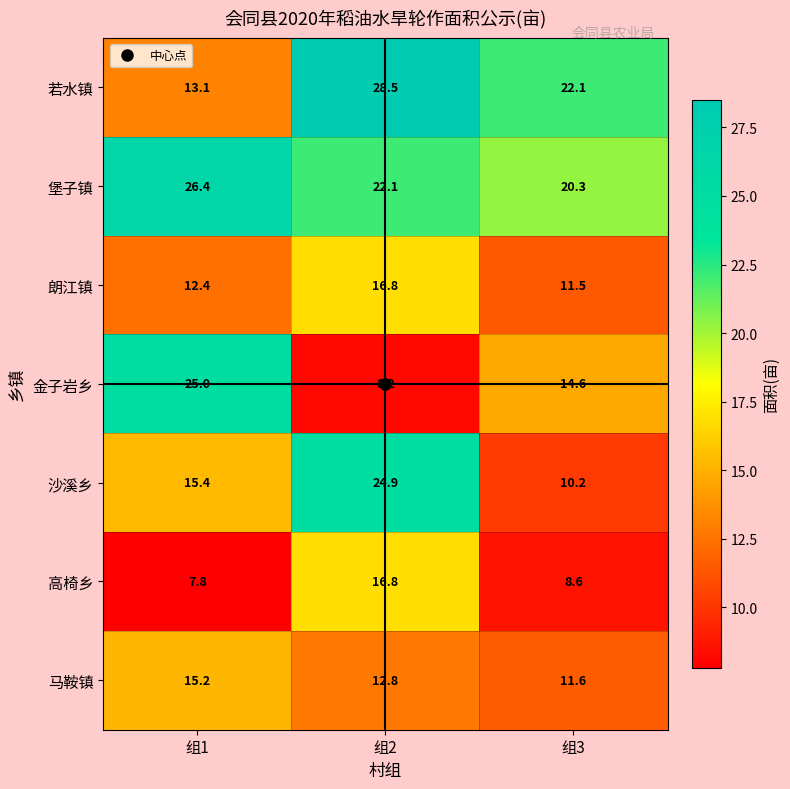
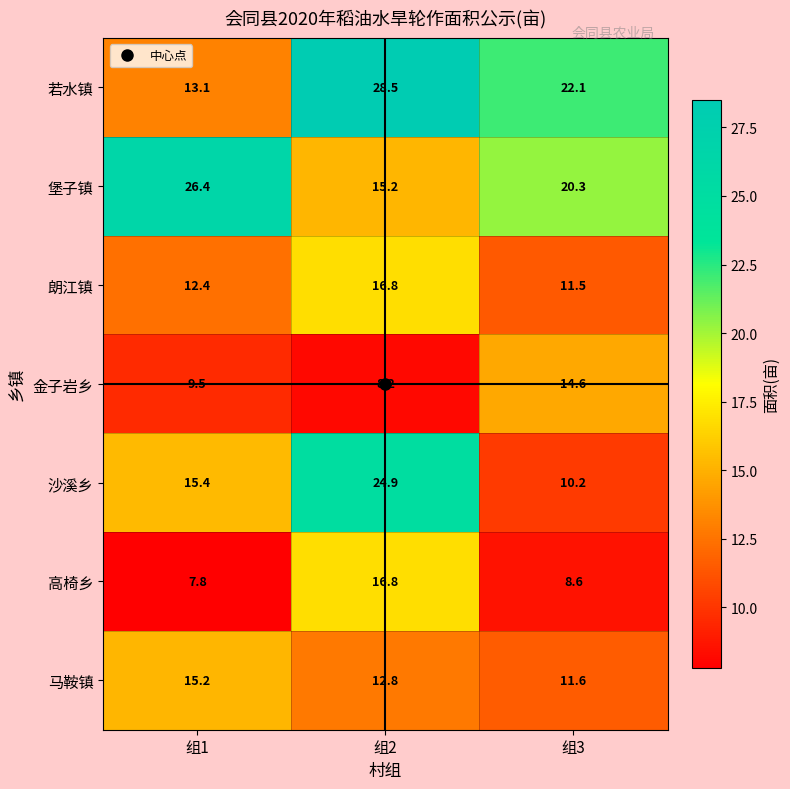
堡子镇, 组2: 22.1 -> 15.2
金子岩乡, 组1: 25.0 -> 9.5
